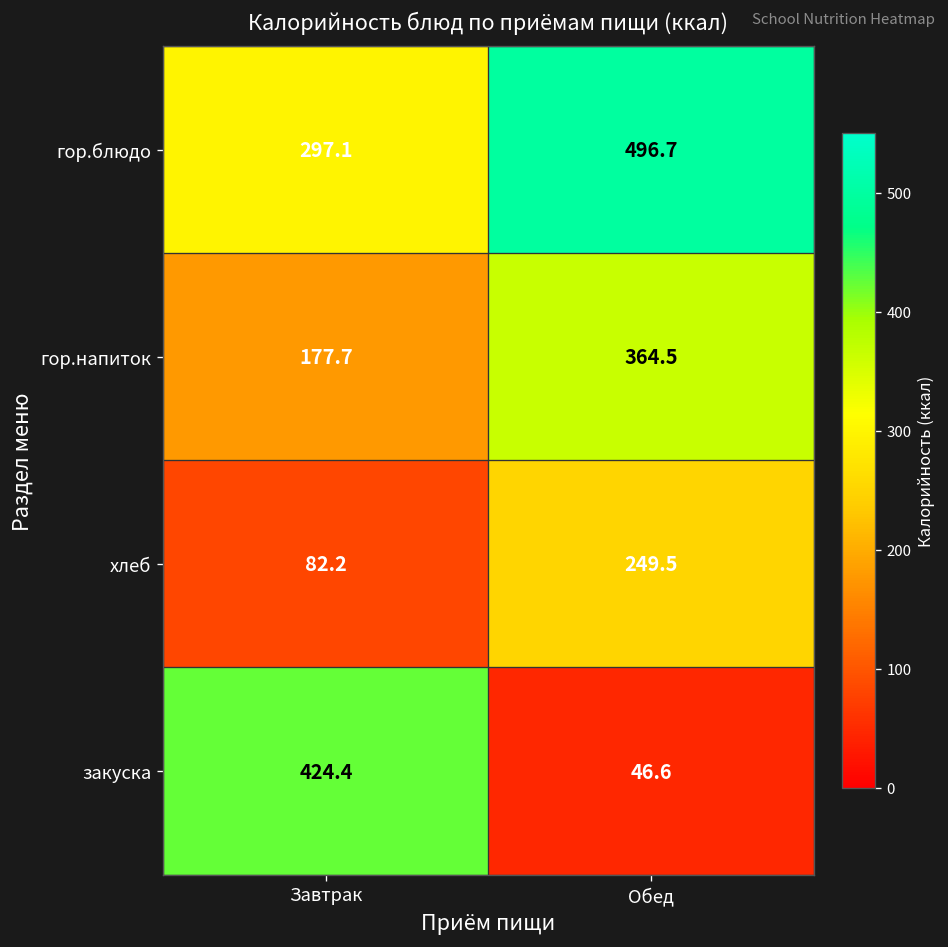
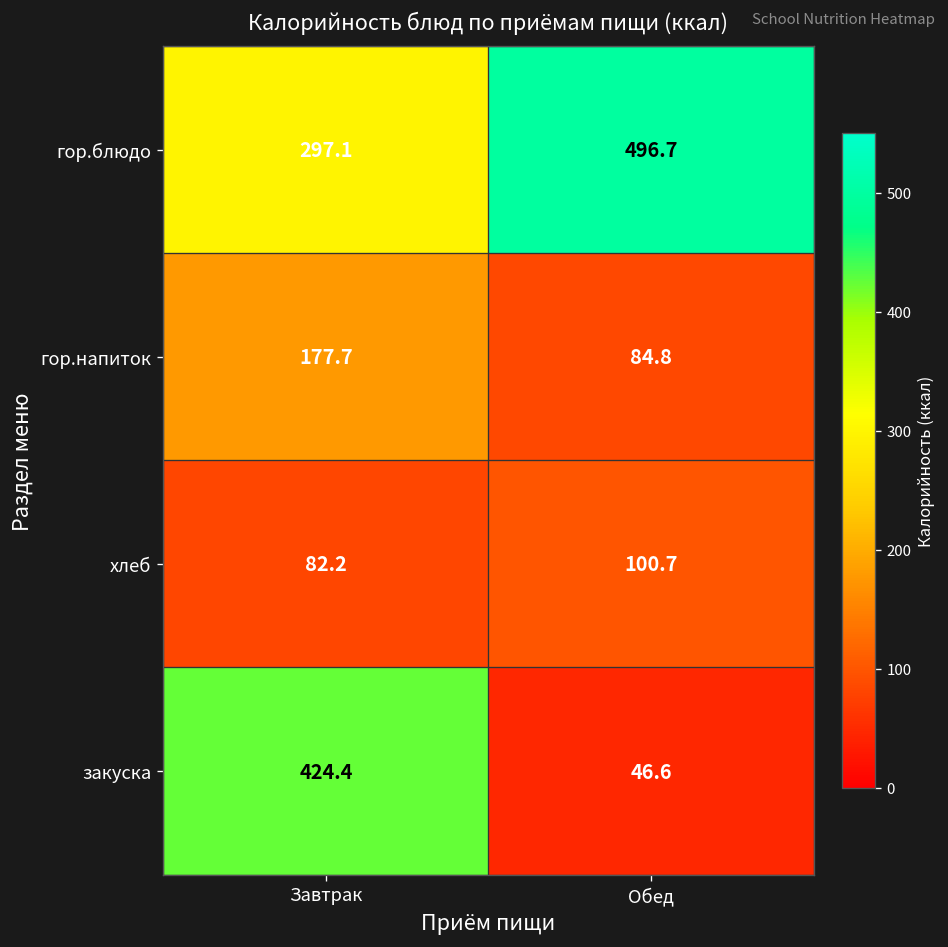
гор.напиток, Обед: 364.5 -> 84.8
хлеб, Обед: 249.5 -> 100.7
